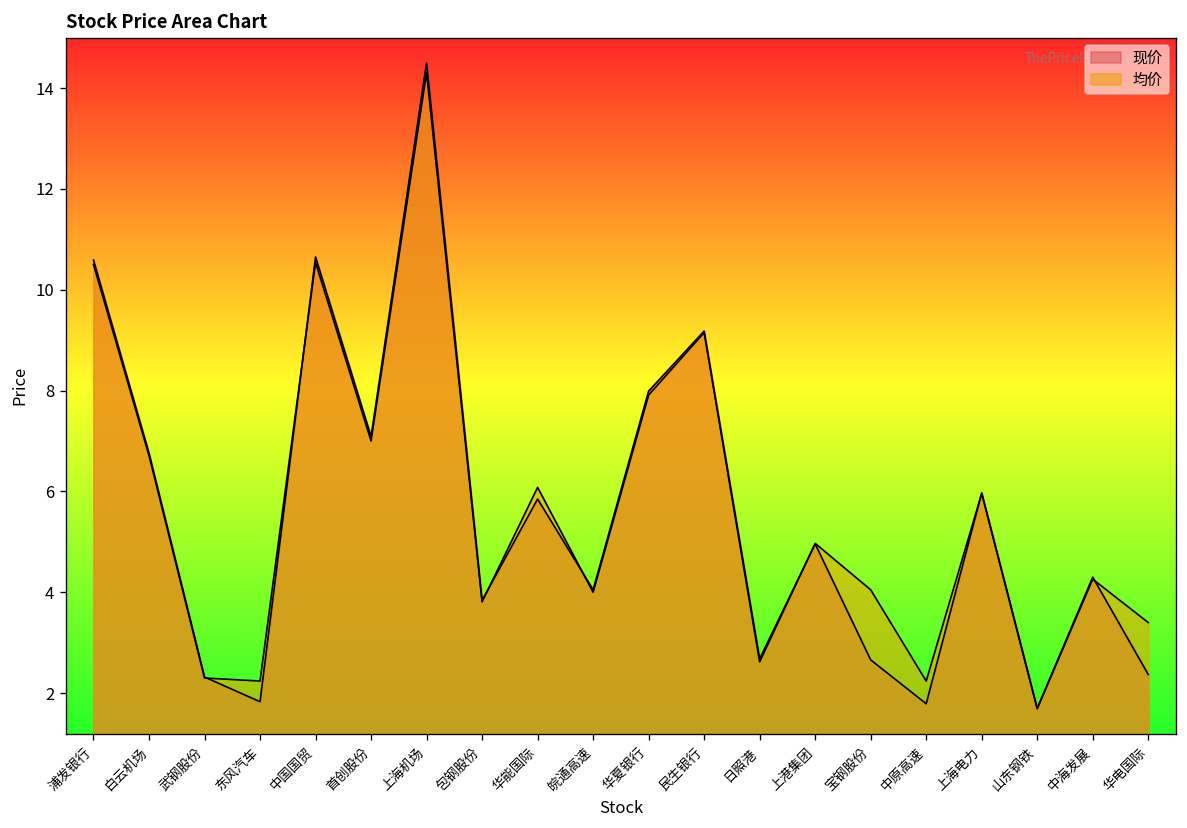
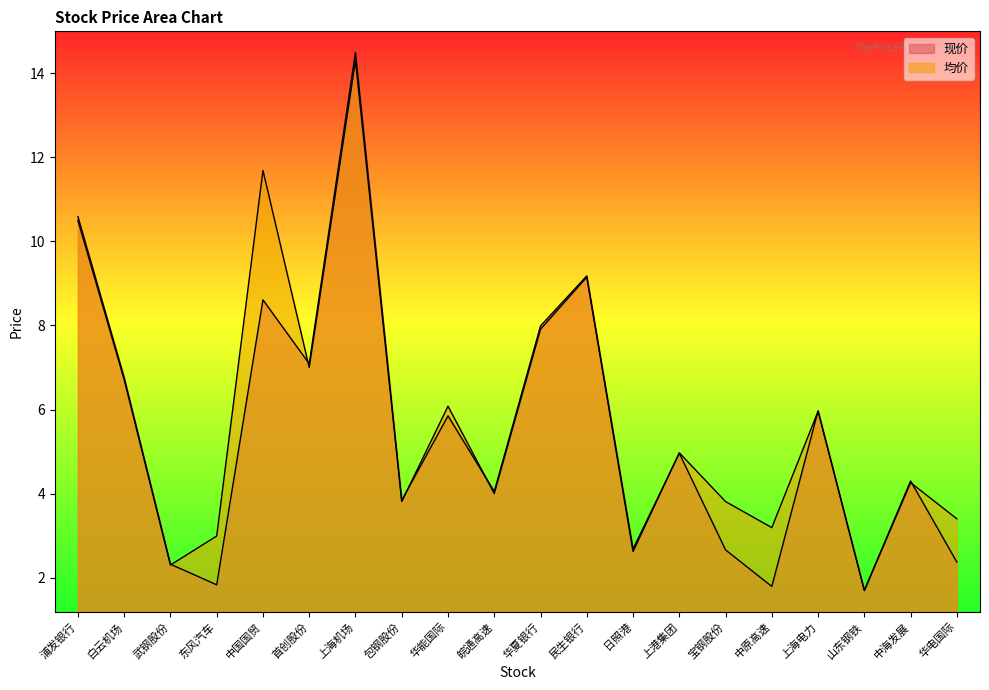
均价, 东风汽车: 2.2 -> 3.0
现价, 中国国贸: 10.7 -> 8.6
均价, 中国国贸: 10.5 -> 11.7
均价, 宝钢股份: 4.1 -> 3.8
均价, 中原高速: 2.2 -> 3.2
